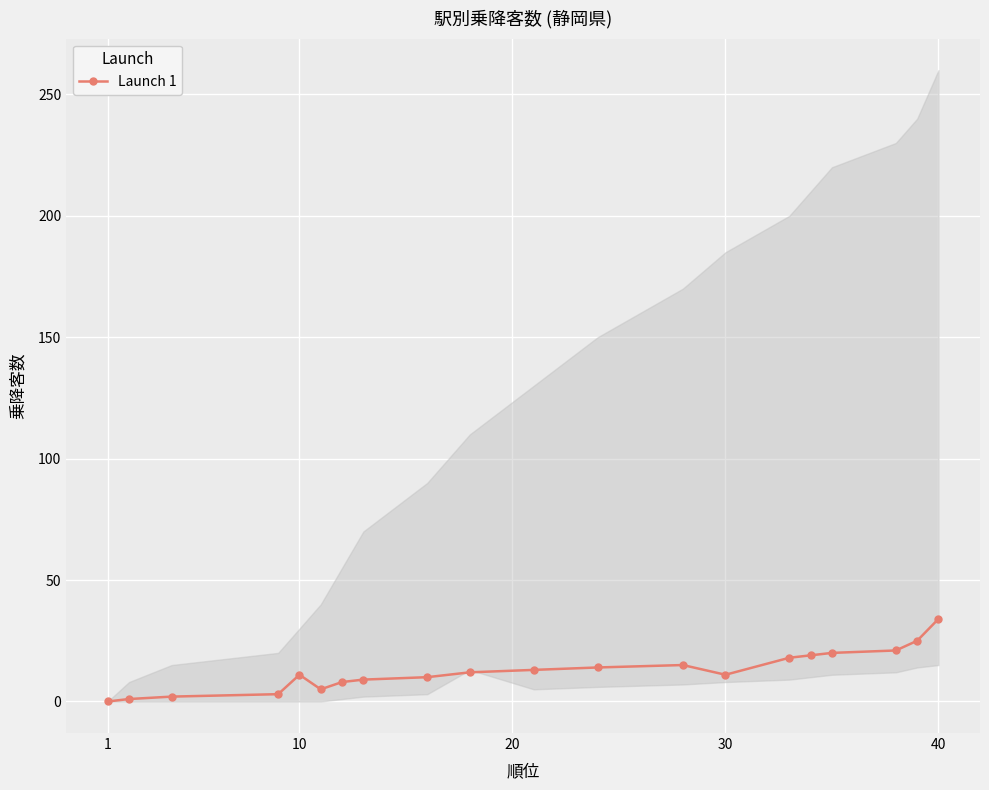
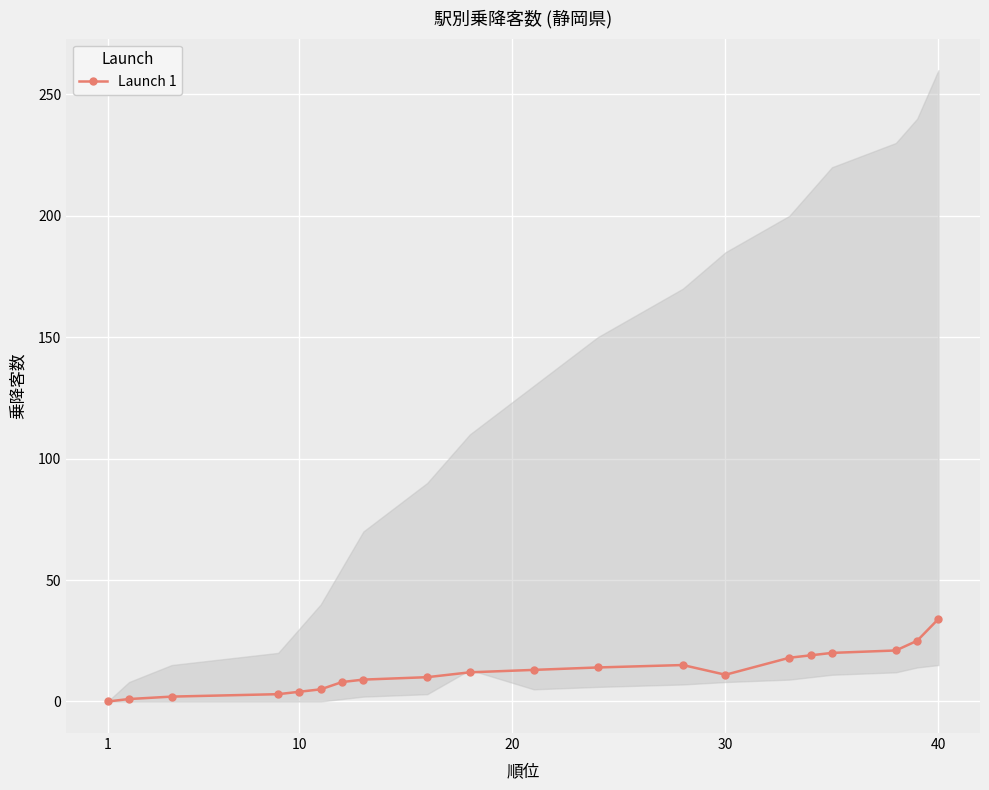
Launch 1, 10: 11 -> 4
